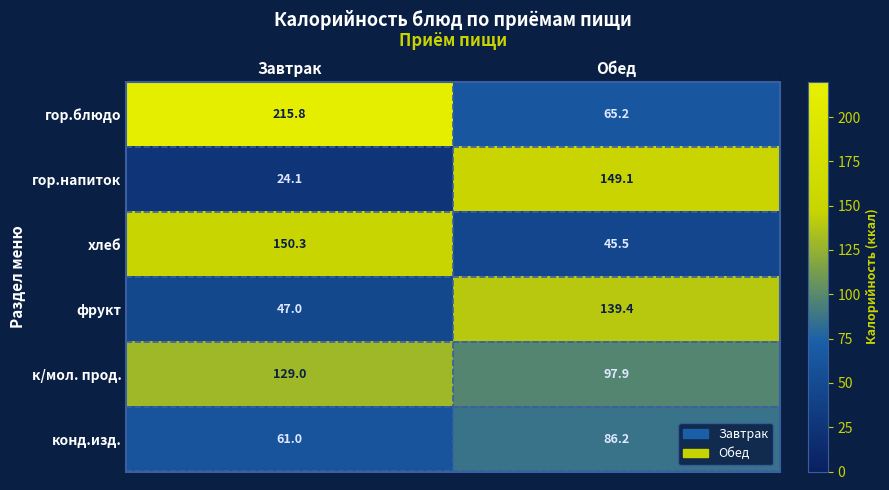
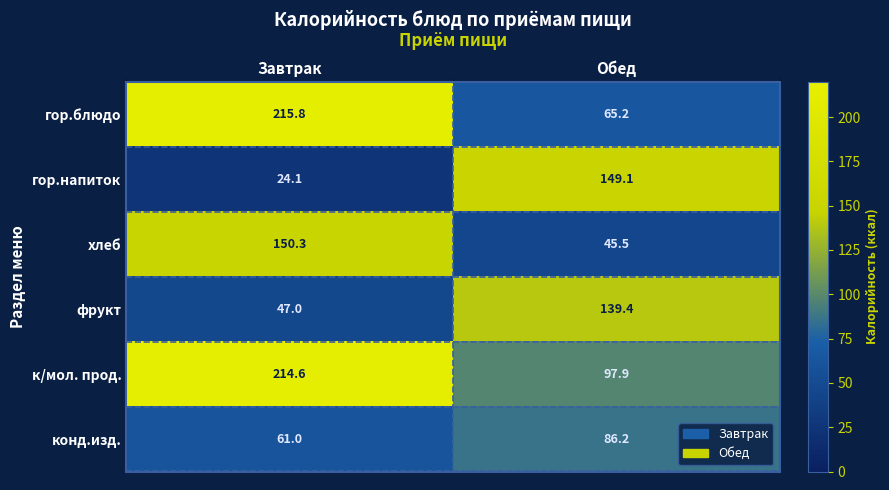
к/мол. прод., Завтрак: 129.0 -> 214.6
